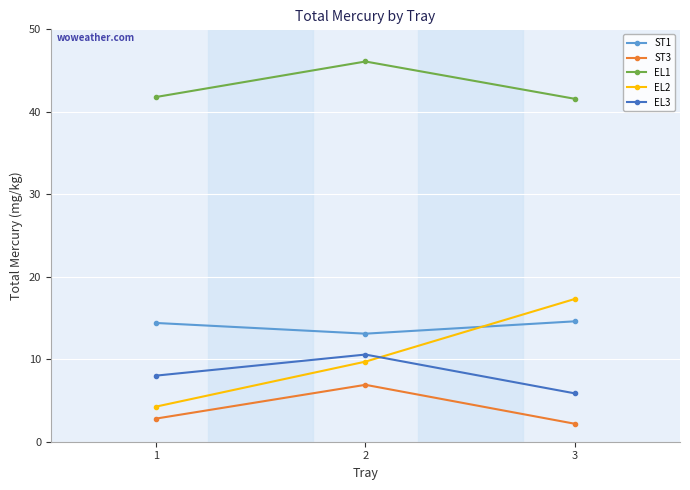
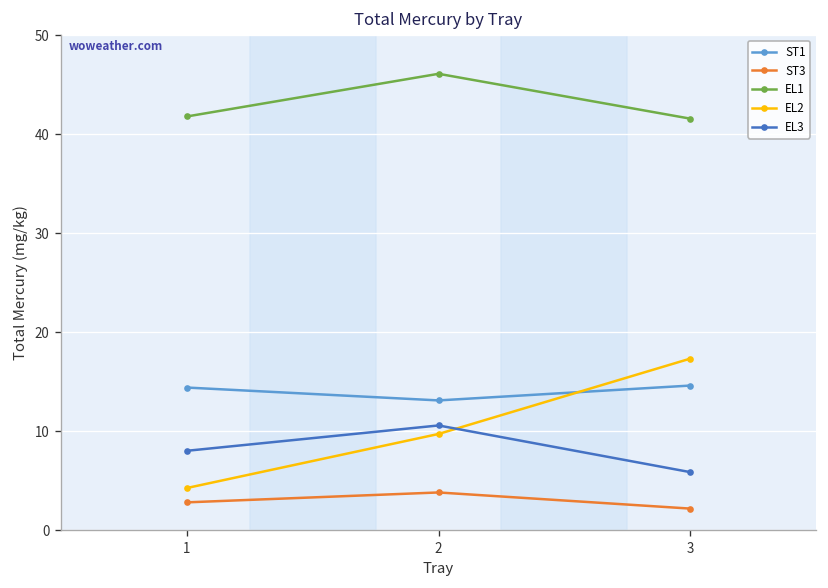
ST3, 2: 7 -> 4
